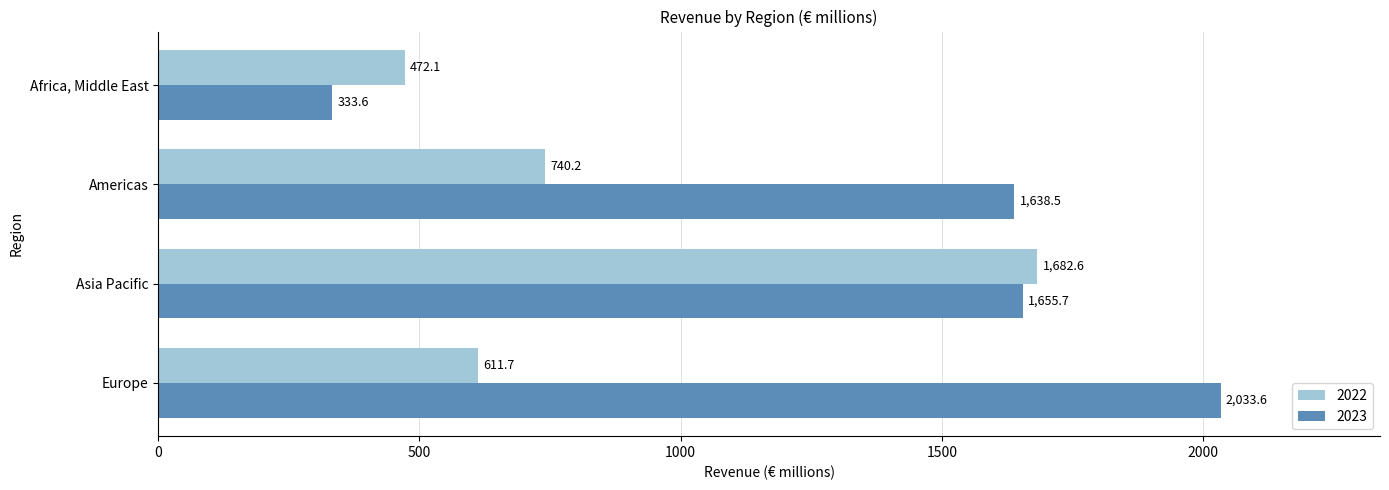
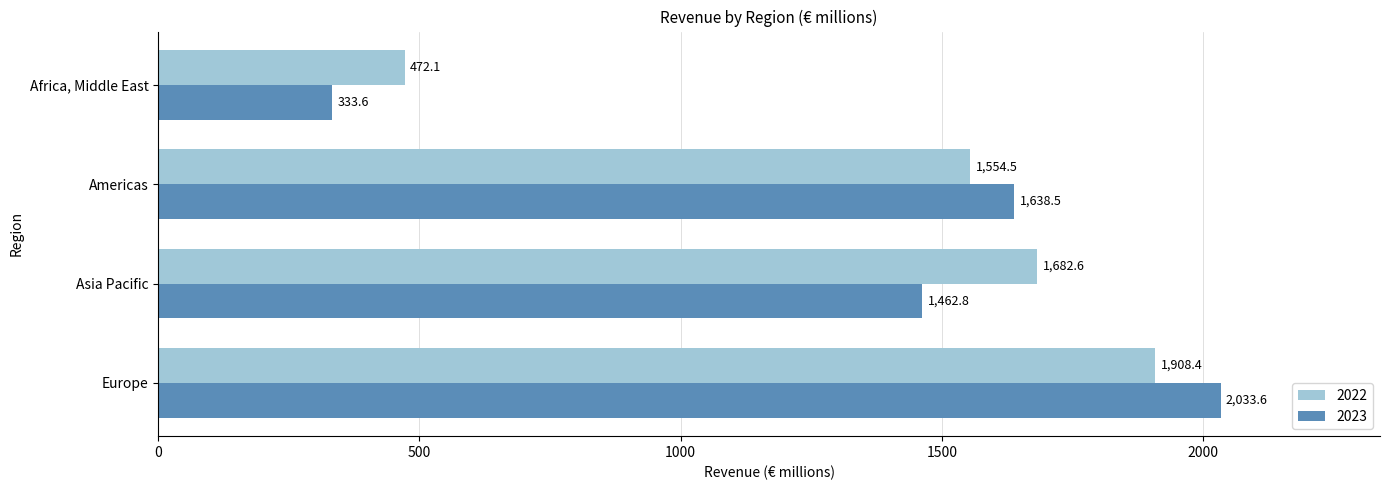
2022, Americas: 740.2 -> 1,554.5
2023, Asia Pacific: 1,655.7 -> 1,462.8
2022, Europe: 611.7 -> 1,908.4
